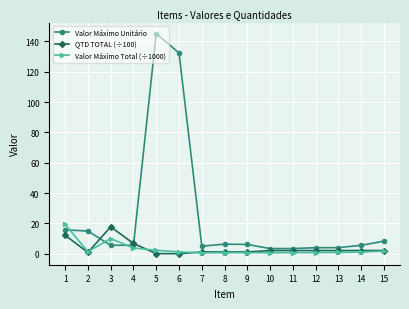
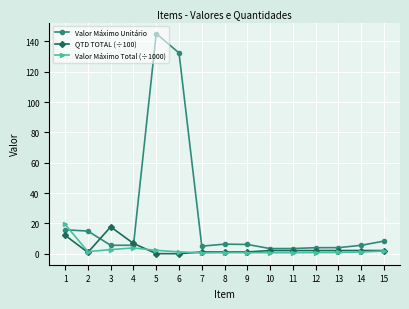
Valor Máximo Total (÷1000), 3: 10 -> 3
